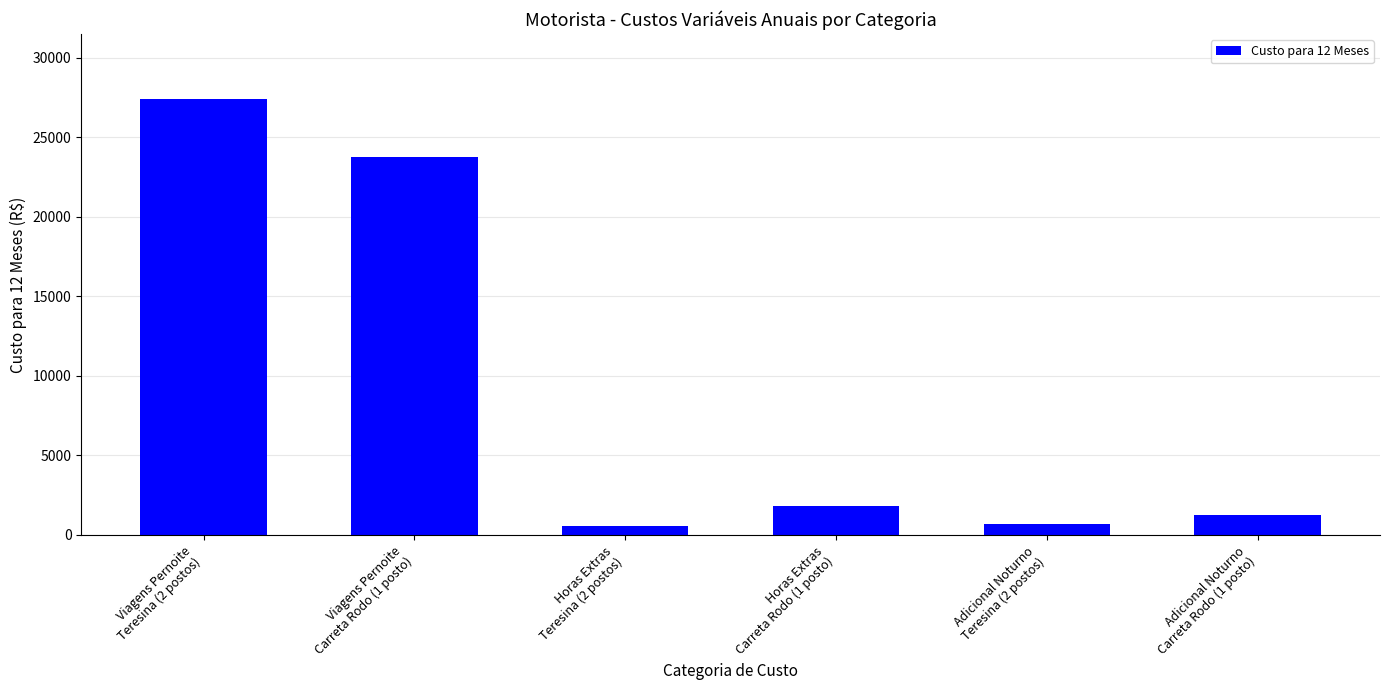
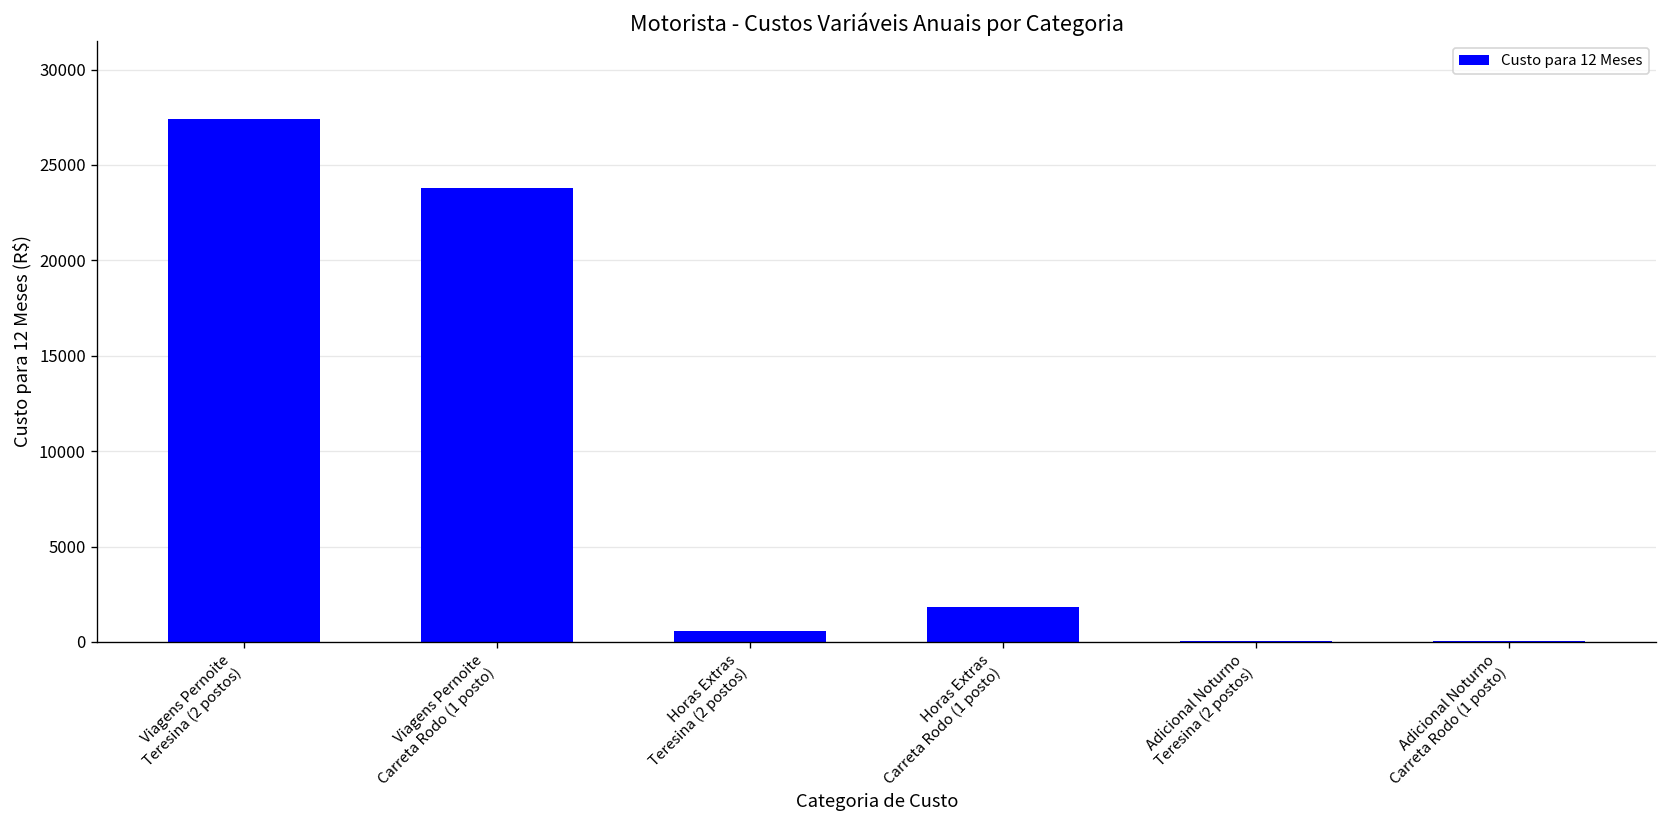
Adicional Noturno Teresina (2 postos): 700 -> 100
Adicional Noturno Carreta Rodo (1 posto): 1200 -> 100
